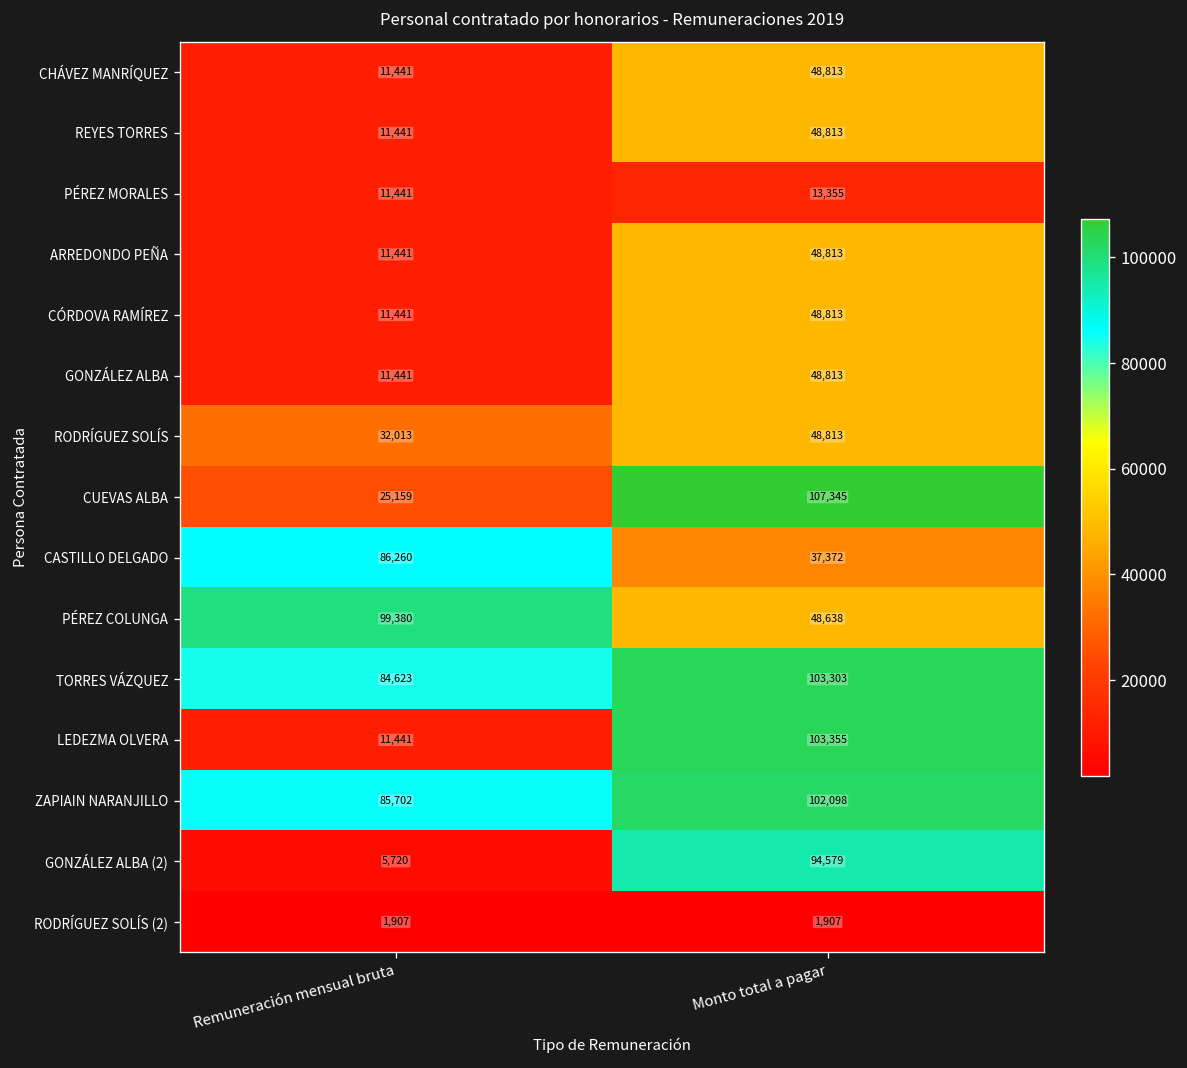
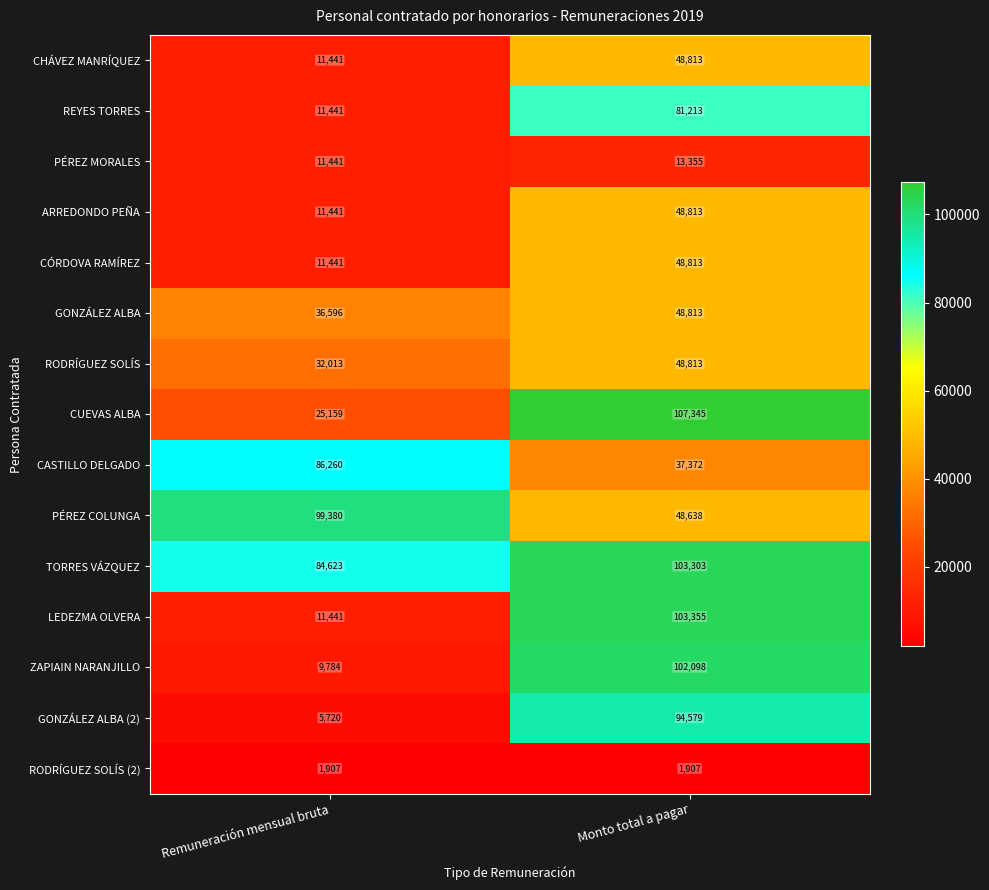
REYES TORRES, Monto total a pagar: 48,813 -> 81,213
GONZÁLEZ ALBA, Remuneración mensual bruta: 11,441 -> 36,596
ZAPIAIN NARANJILLO, Remuneración mensual bruta: 85,702 -> 9,784
